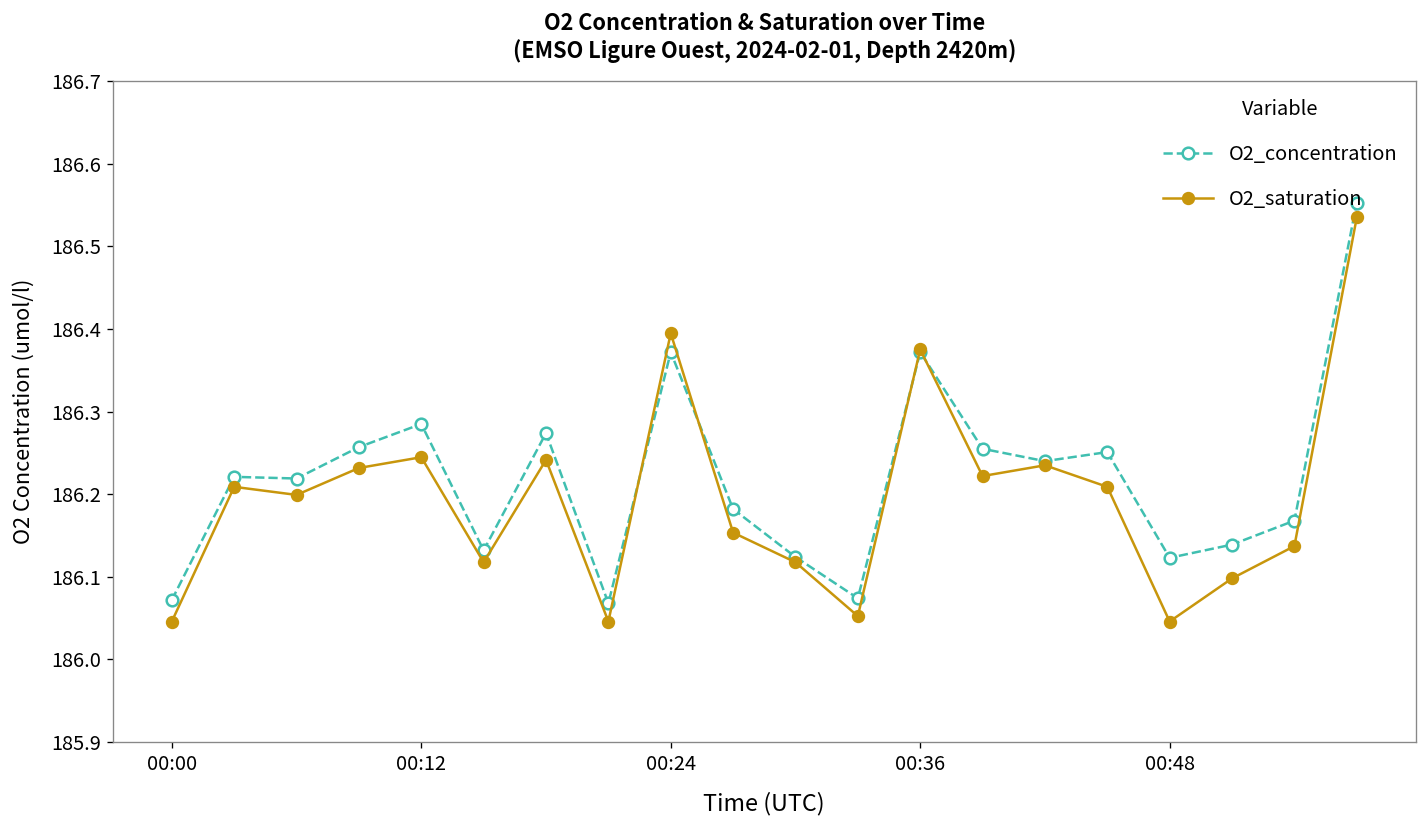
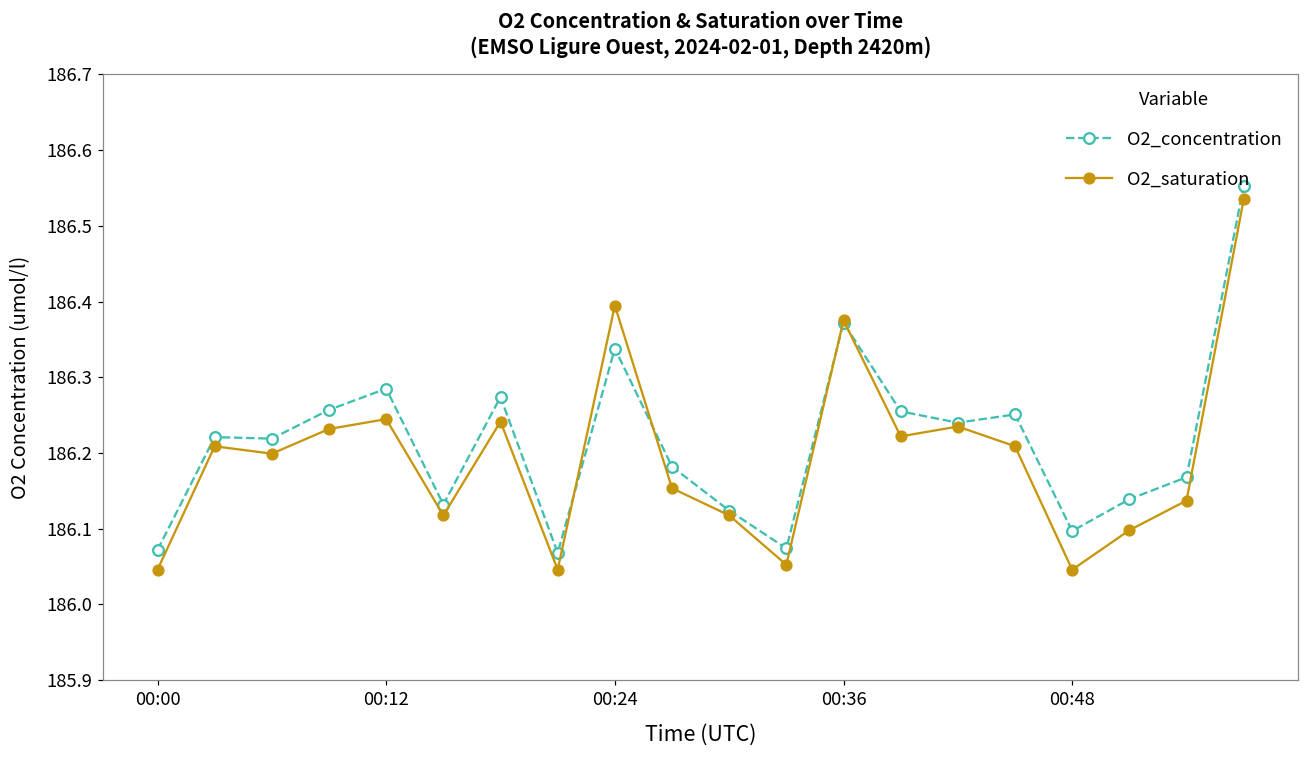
O2_concentration, 00:24: 186.37 -> 186.34
O2_concentration, 00:48: 186.12 -> 186.10
